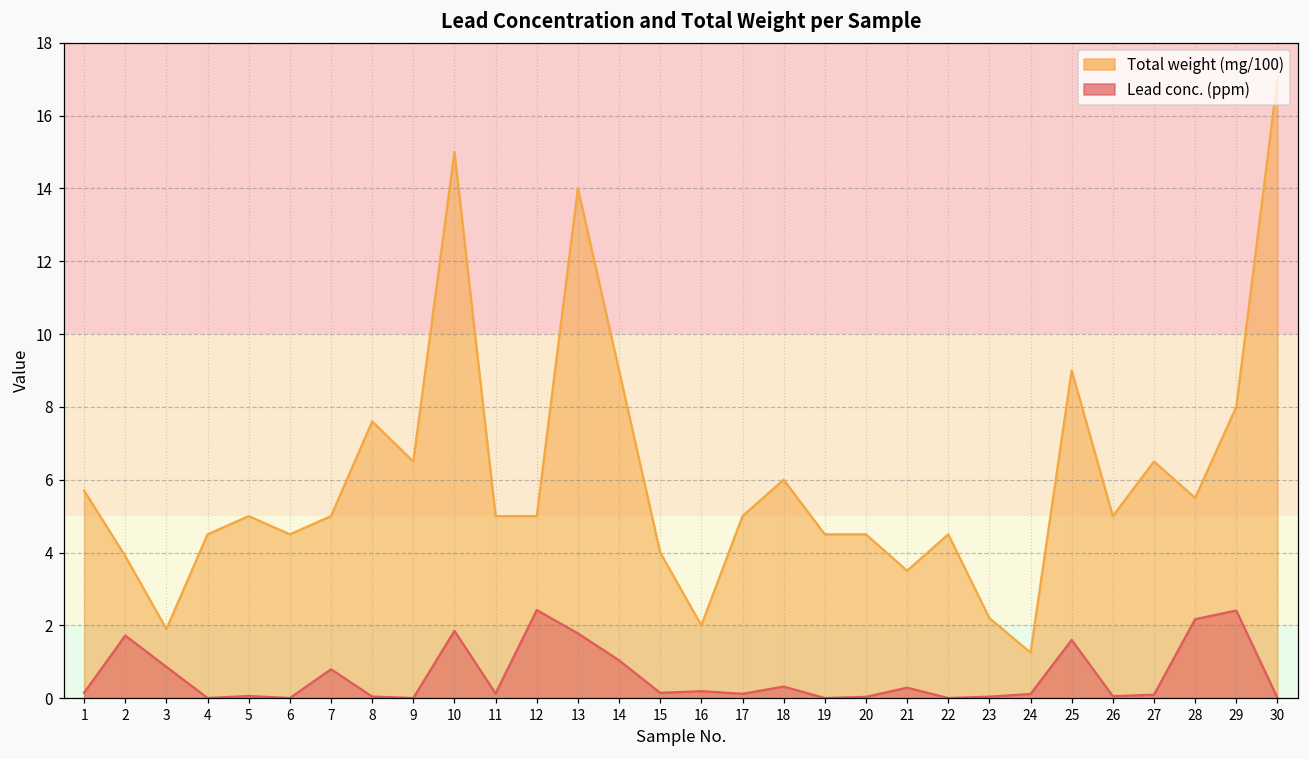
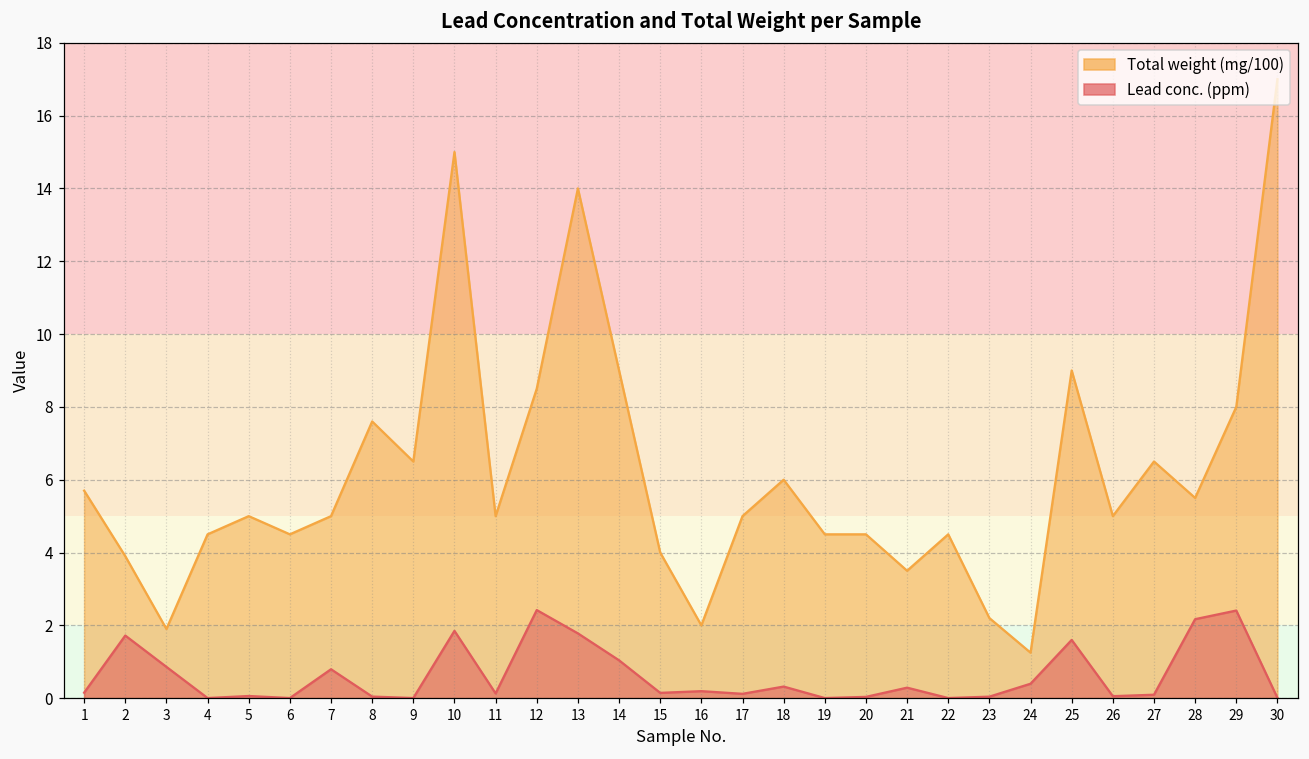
Total weight (mg/100), 12: 5.0 -> 8.5
Lead conc. (ppm), 24: 0.1 -> 0.4
